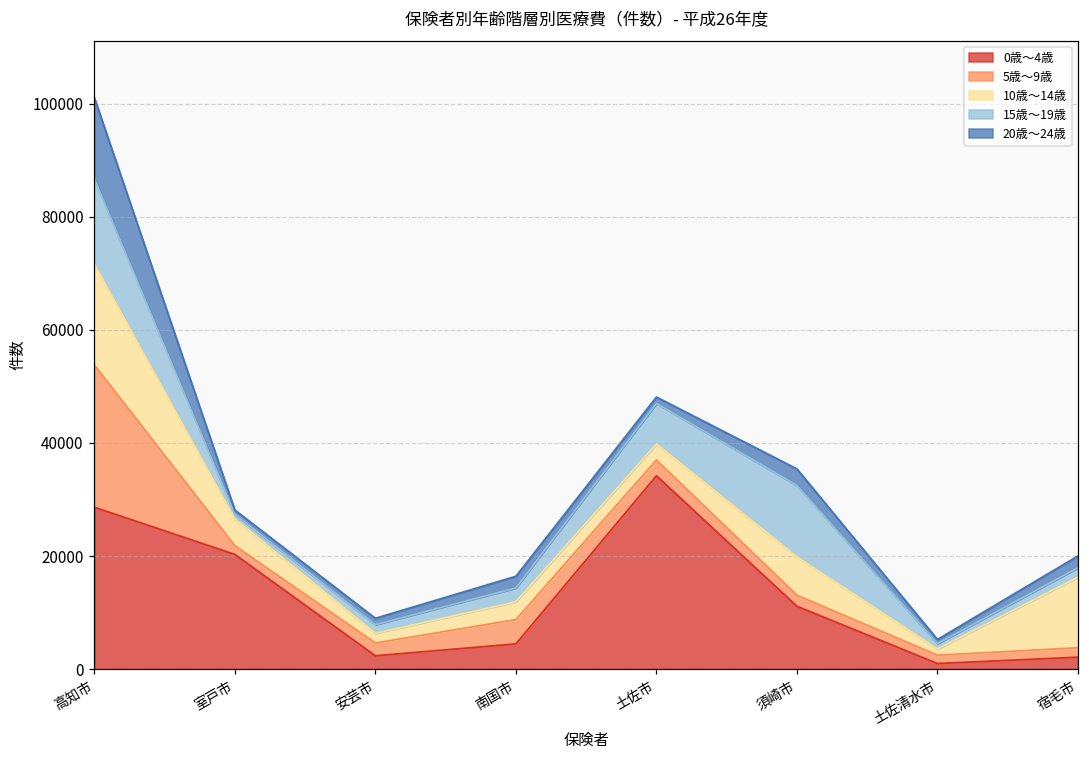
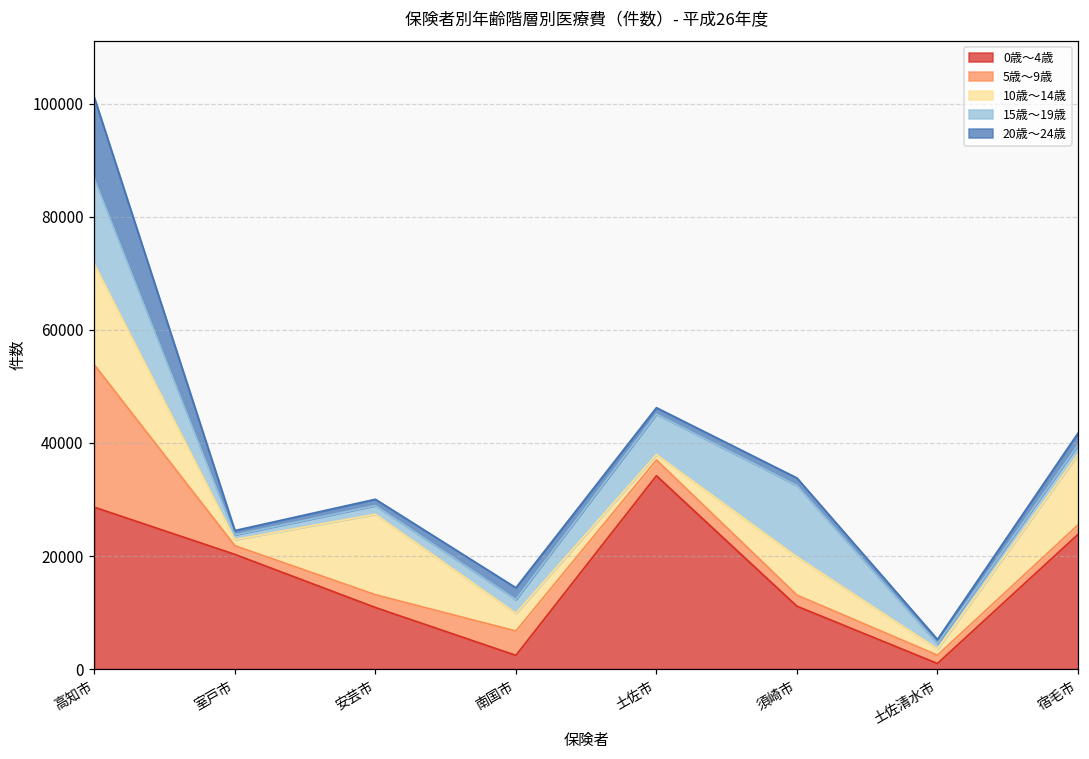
10歳～14歳, 室戸市: 5000 -> 1000
0歳～4歳, 安芸市: 2000 -> 11000
10歳～14歳, 安芸市: 2000 -> 14000
0歳～4歳, 南国市: 4000 -> 2000
10歳～14歳, 土佐市: 3000 -> 1000
20歳～24歳, 須崎市: 3000 -> 1000
0歳～4歳, 宿毛市: 2000 -> 24000
